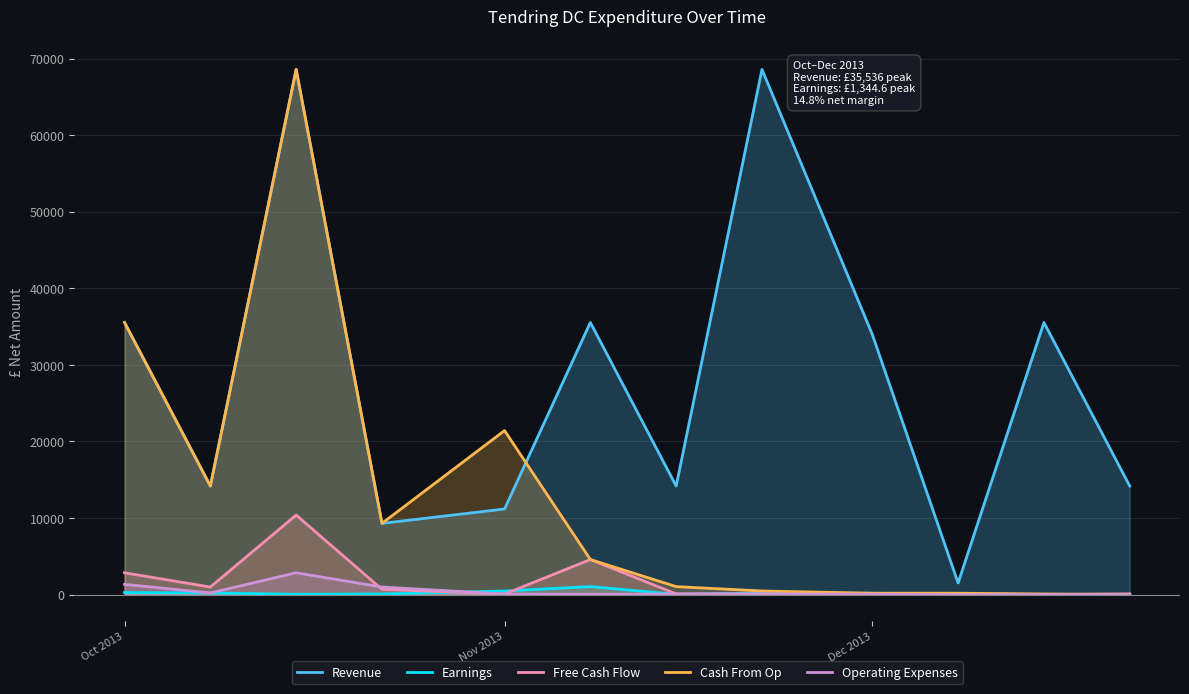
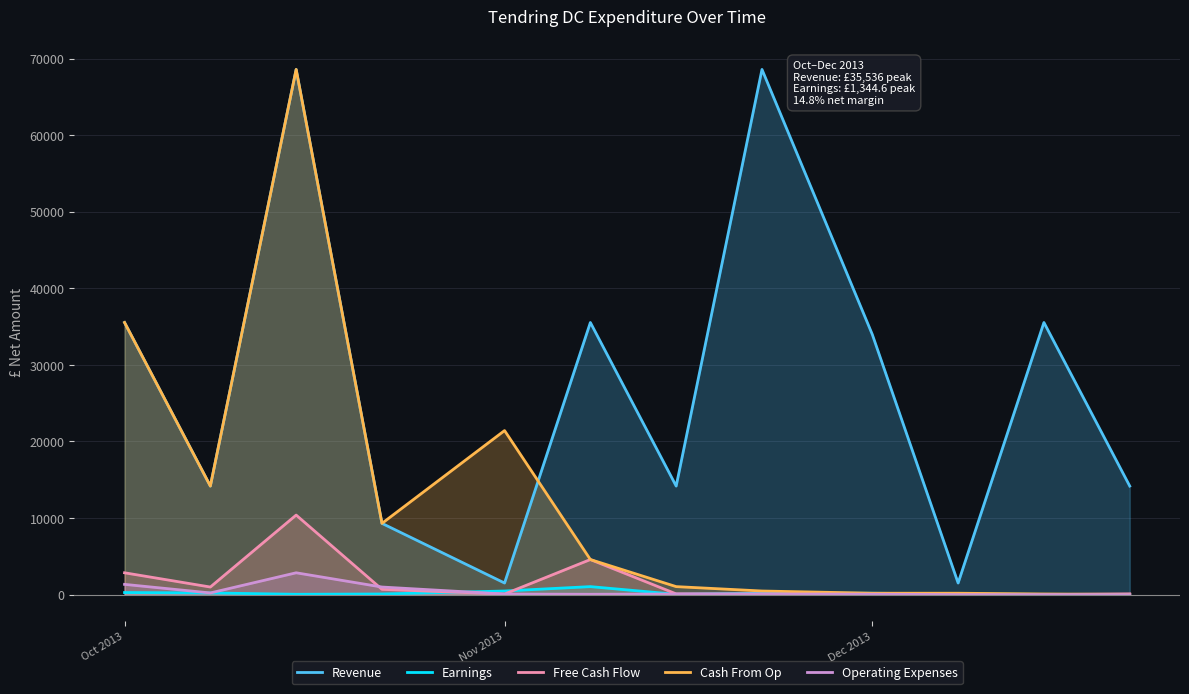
Revenue, Nov 2013: 11000 -> 2000
